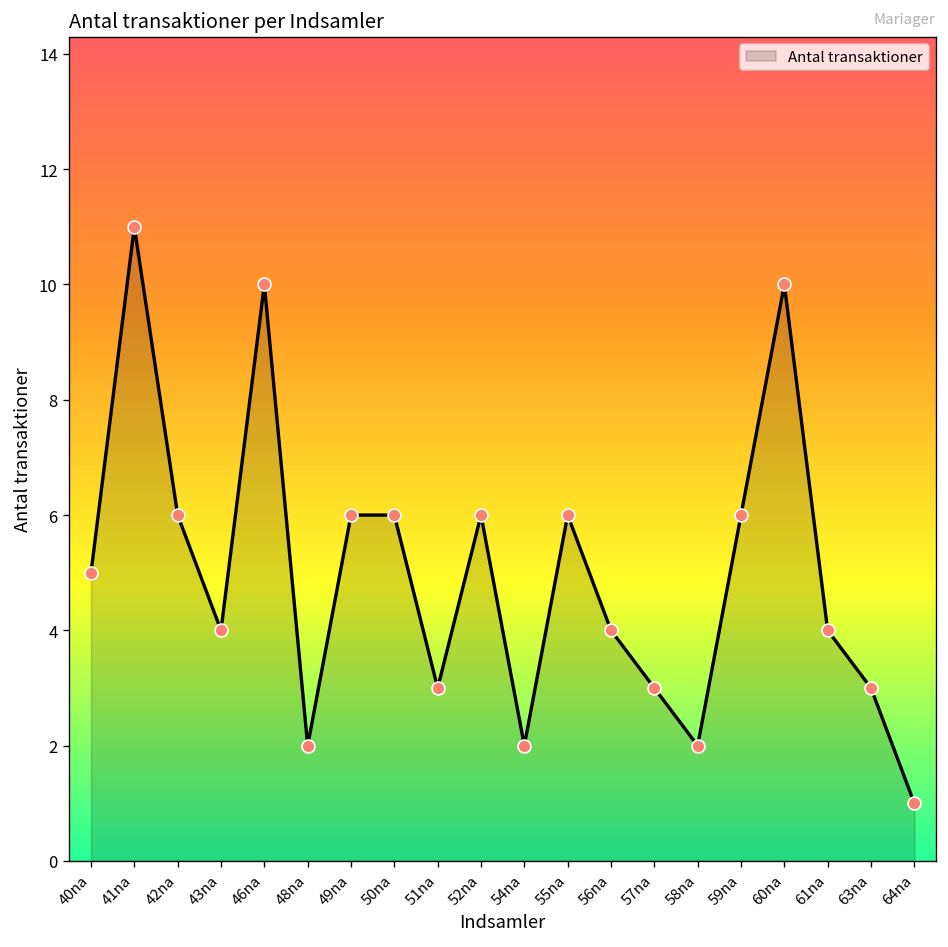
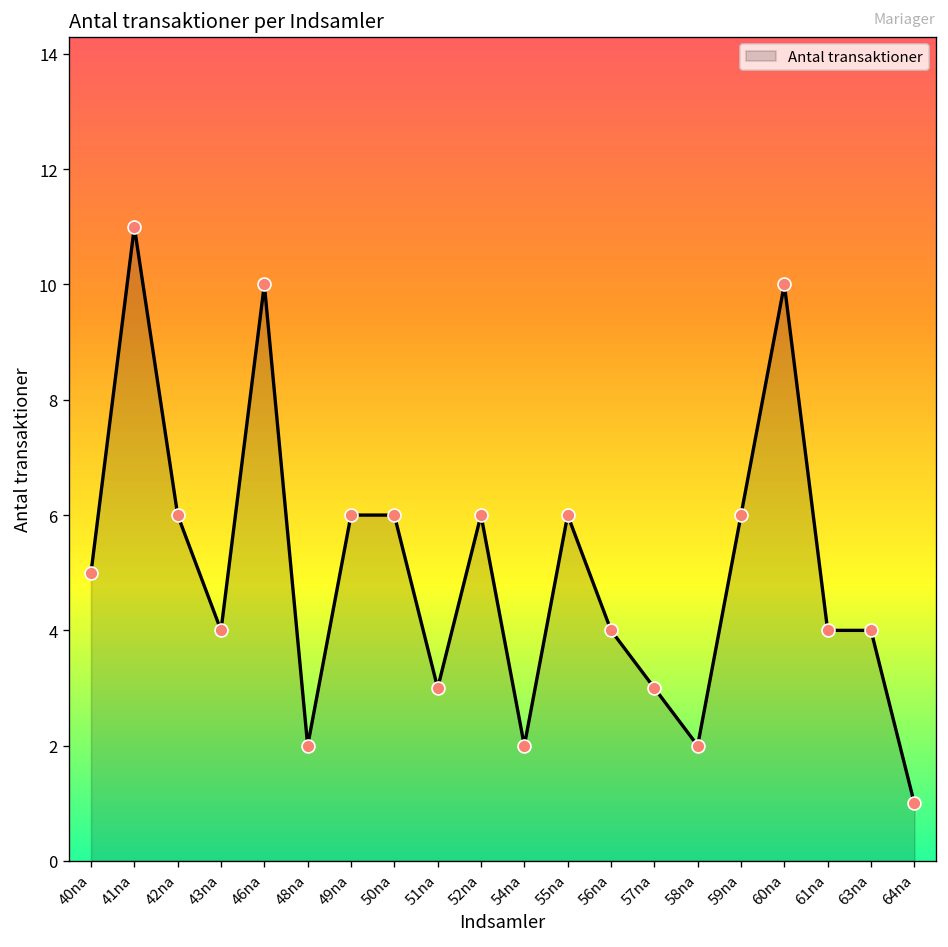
63na: 3 -> 4
